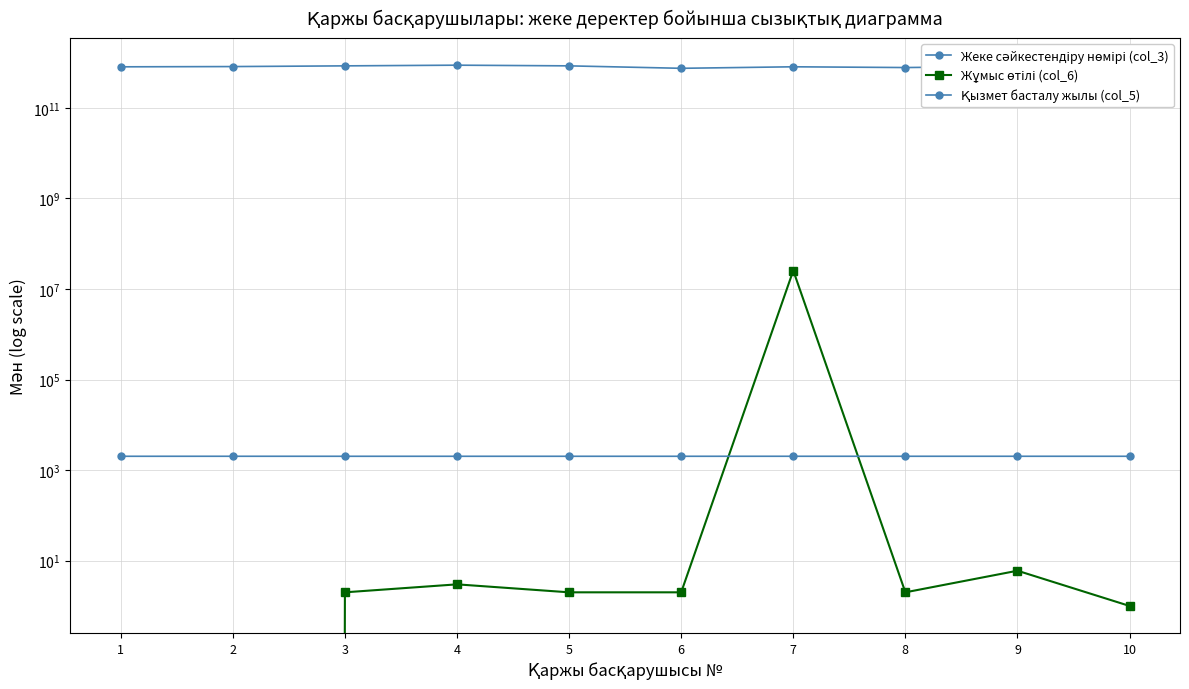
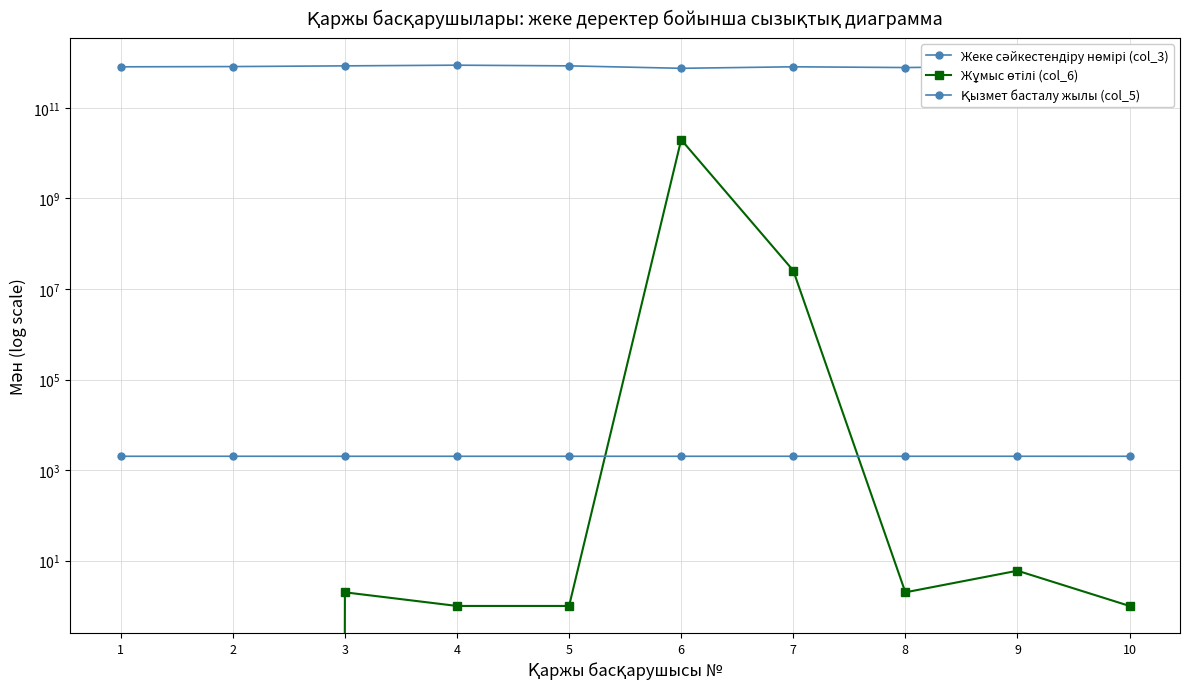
Жұмыс өтілі (col_6), 4: 3 -> 1
Жұмыс өтілі (col_6), 5: 2 -> 1
Жұмыс өтілі (col_6), 6: 2 -> 20000000000
